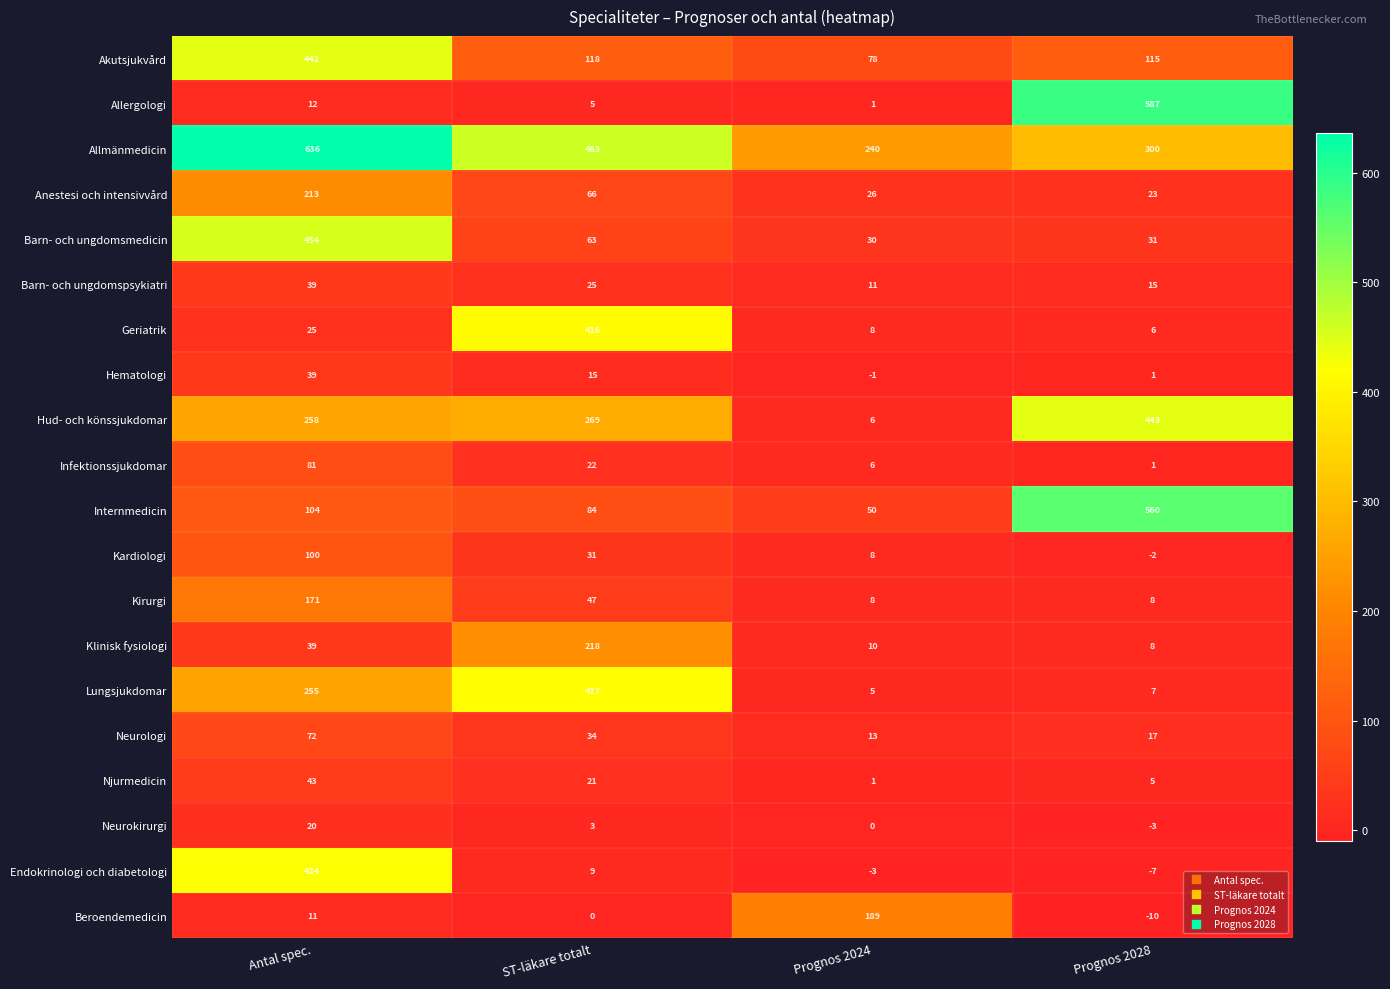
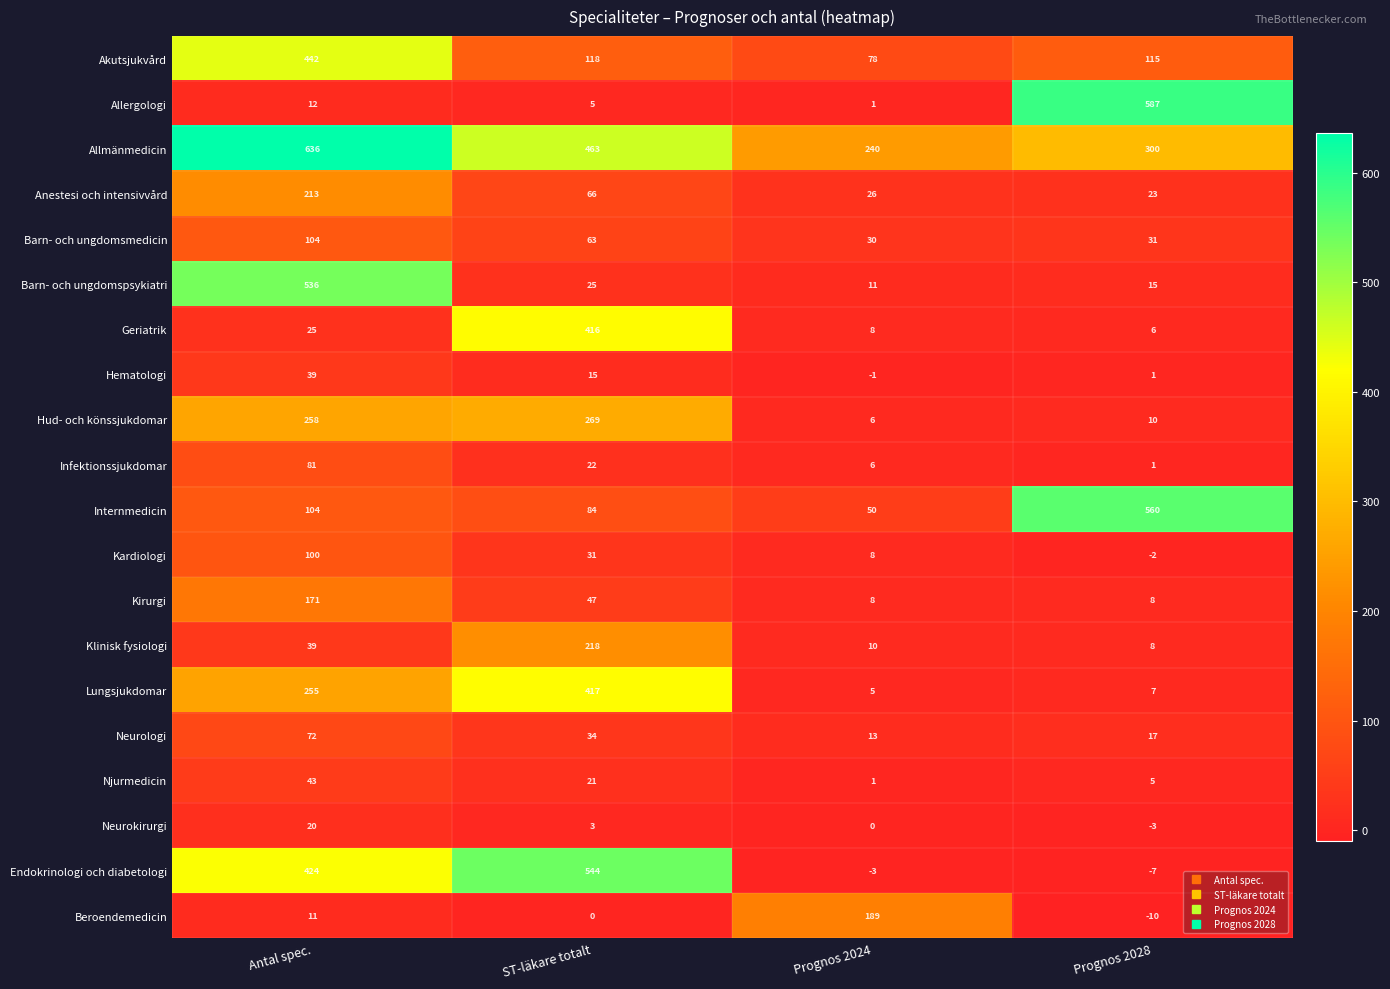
Barn- och ungdomsmedicin, Antal spec.: 454 -> 104
Barn- och ungdomspsykiatri, Antal spec.: 39 -> 536
Hud- och könssjukdomar, Prognos 2028: 443 -> 10
Endokrinologi och diabetologi, ST-läkare totalt: 9 -> 544
